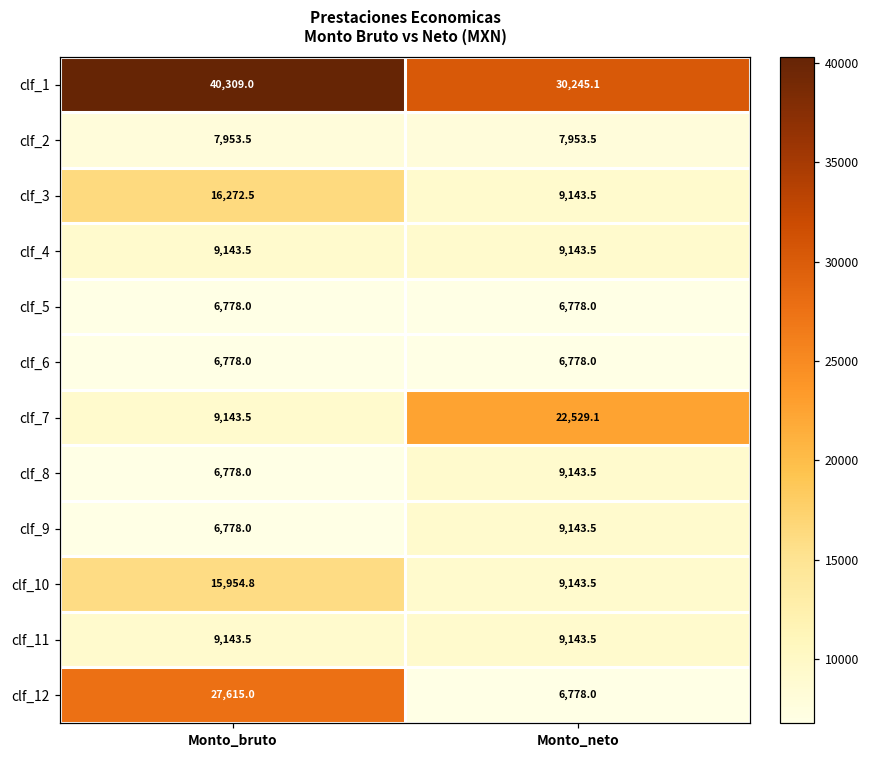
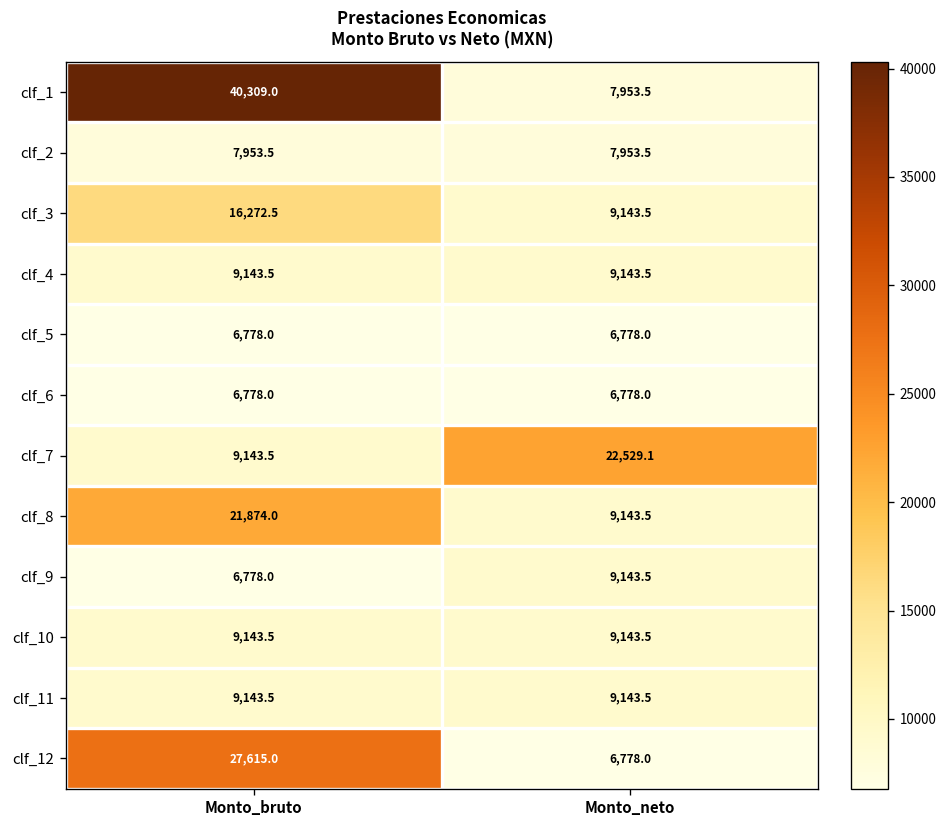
clf_1, Monto_neto: 30,245.1 -> 7,953.5
clf_8, Monto_bruto: 6,778.0 -> 21,874.0
clf_10, Monto_bruto: 15,954.8 -> 9,143.5
